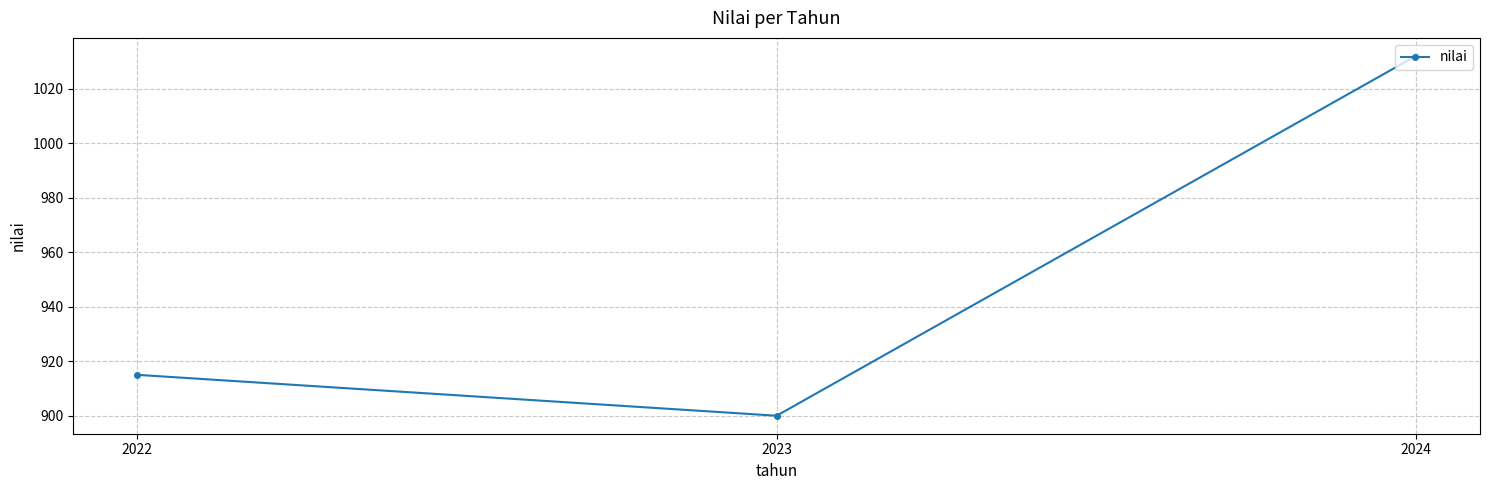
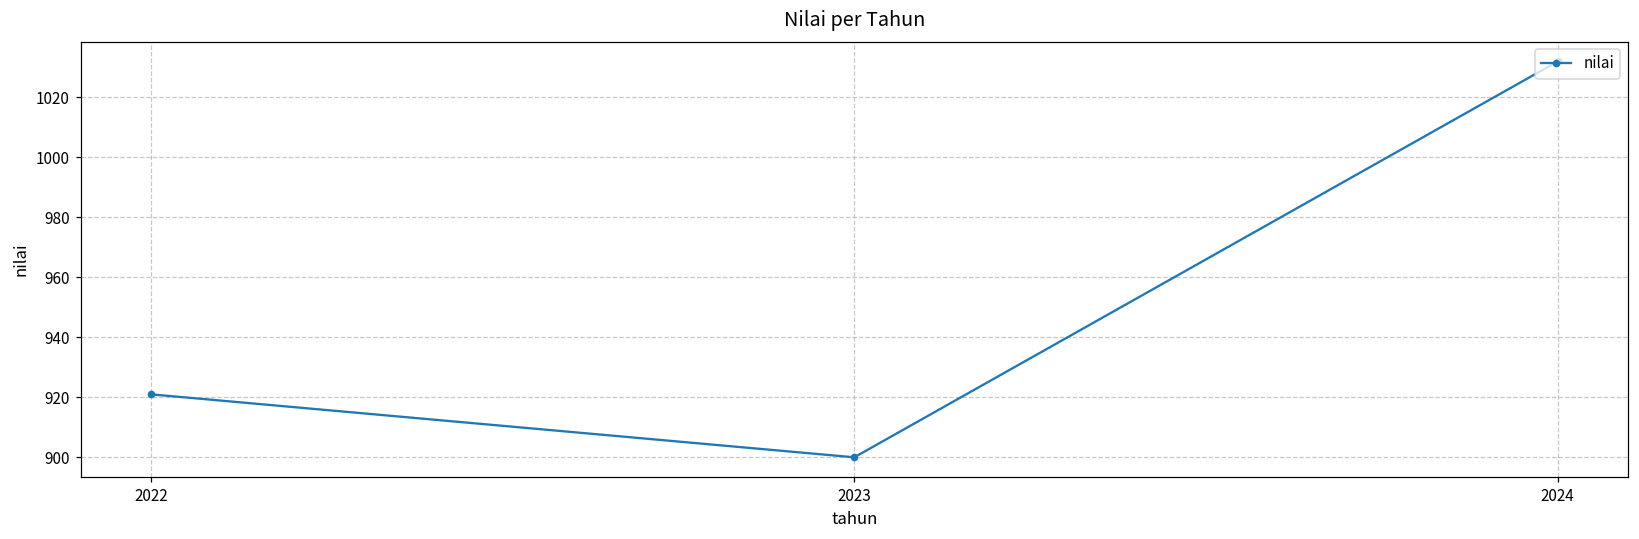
2022: 915 -> 921
